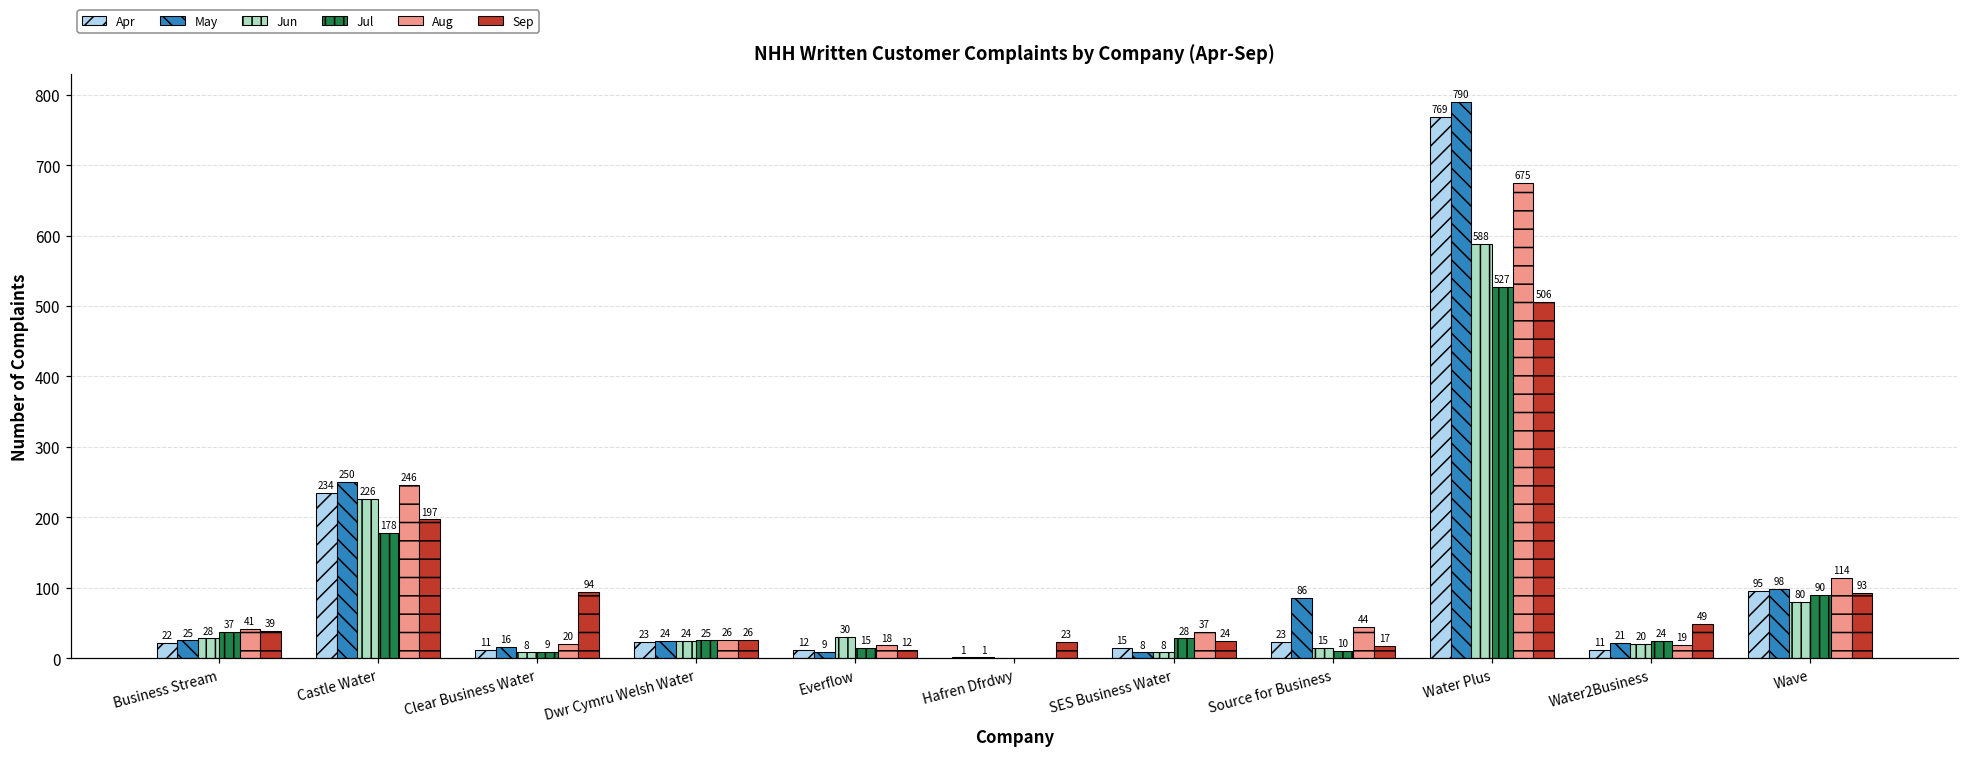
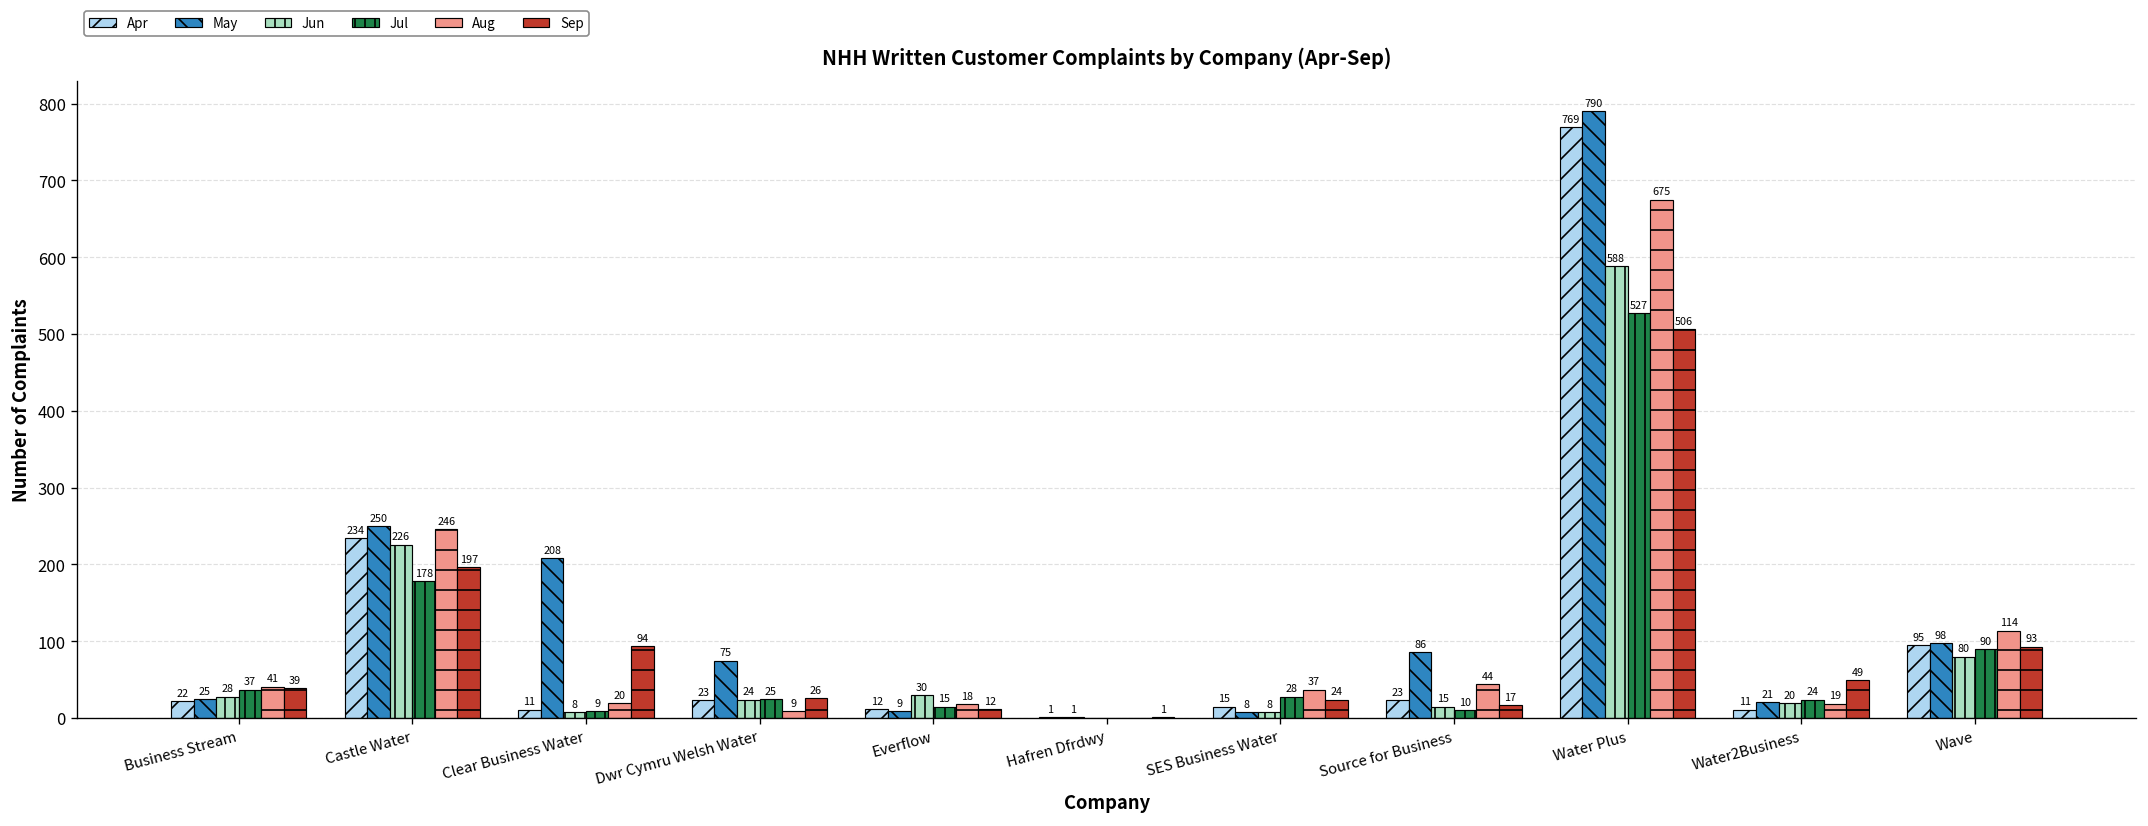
May, Clear Business Water: 16 -> 208
May, Dwr Cymru Welsh Water: 24 -> 75
Aug, Dwr Cymru Welsh Water: 26 -> 9
Sep, Hafren Dfrdwy: 23 -> 1
